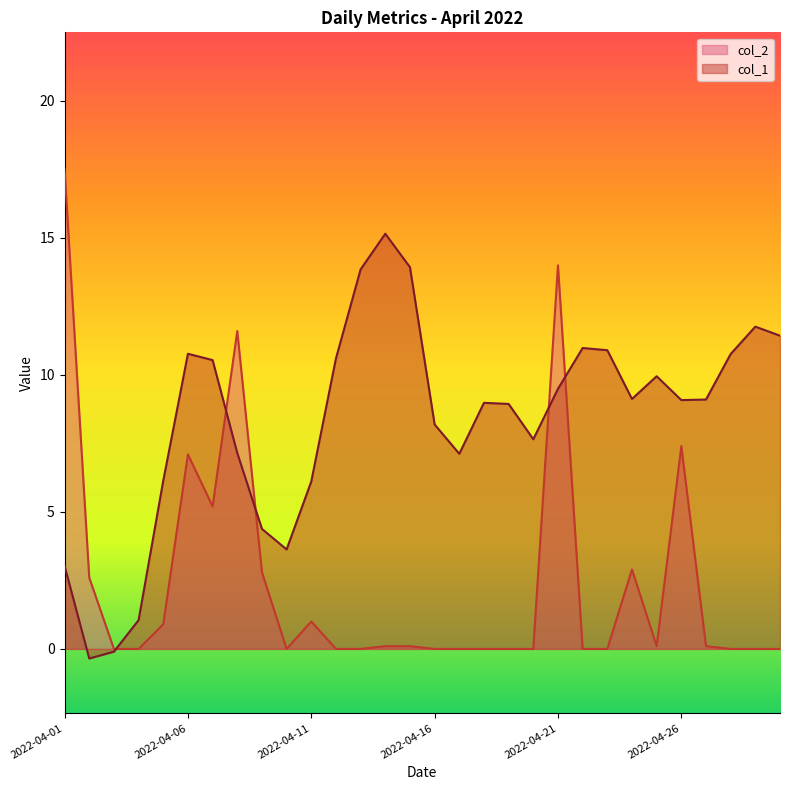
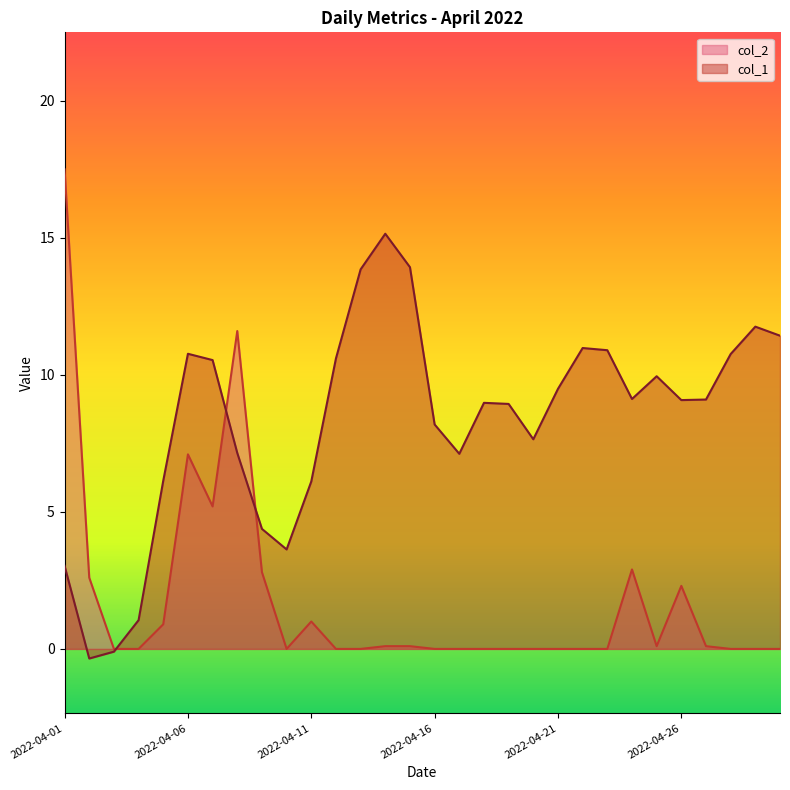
col_2, 2022-04-21: 14 -> 0
col_2, 2022-04-26: 7.4 -> 2.3
